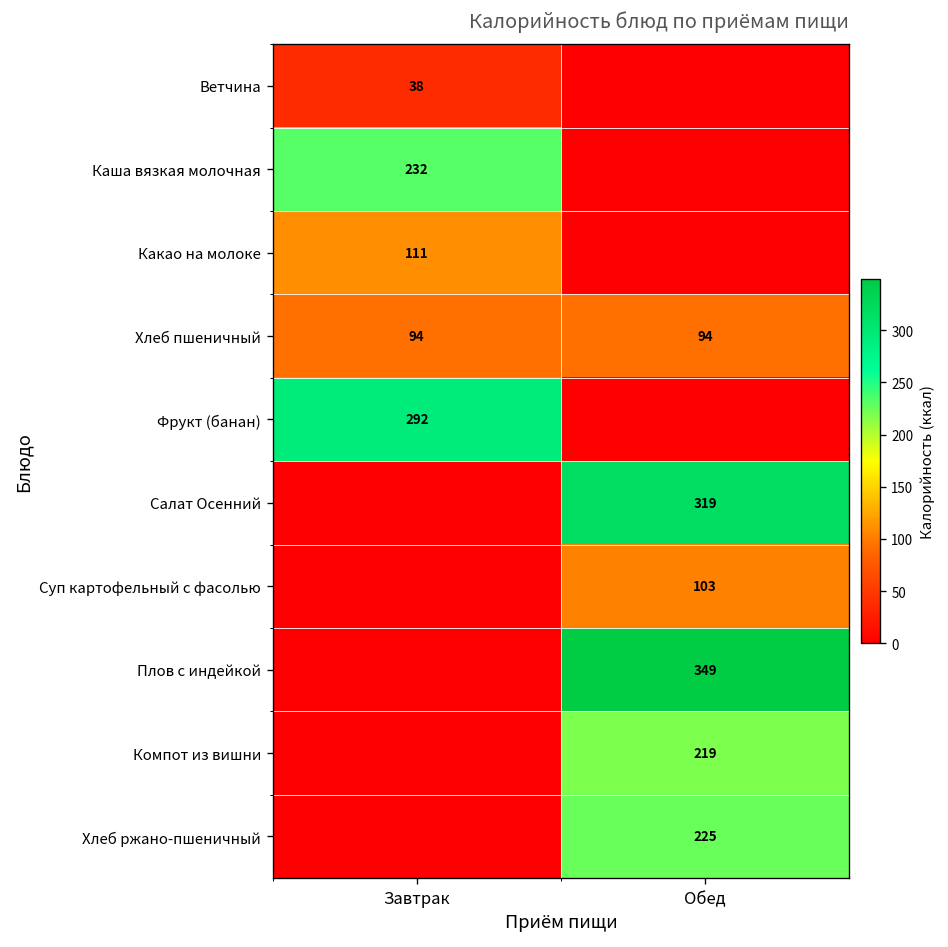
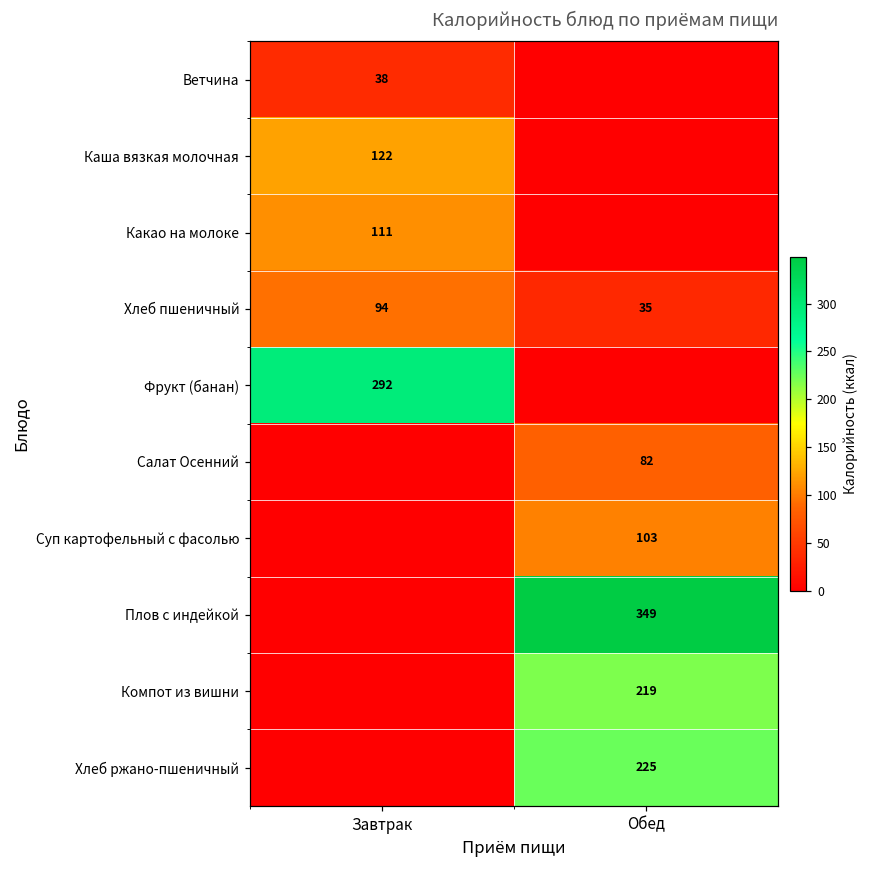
Каша вязкая молочная, Завтрак: 232 -> 122
Хлеб пшеничный, Обед: 94 -> 35
Салат Осенний, Обед: 319 -> 82
